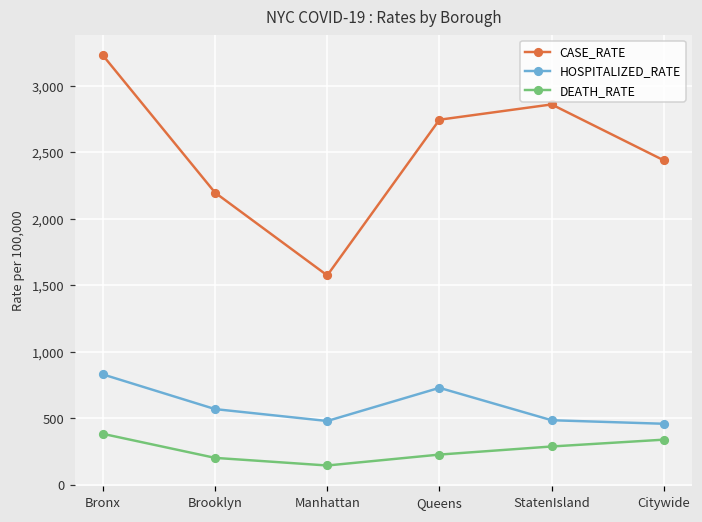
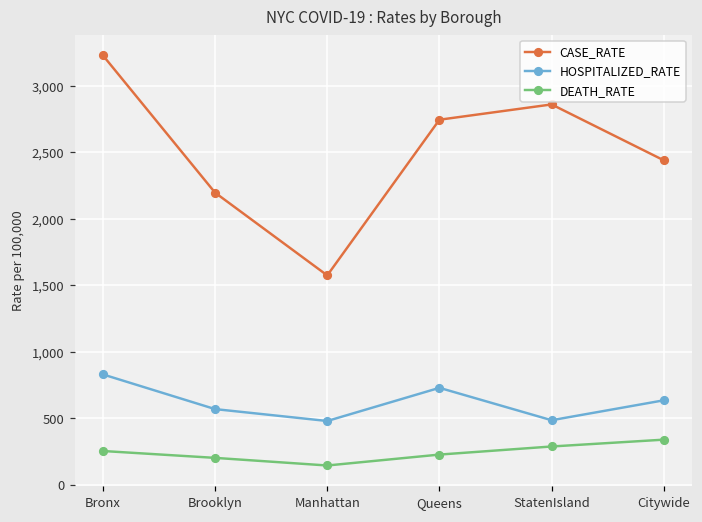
DEATH_RATE, Bronx: 380 -> 250
HOSPITALIZED_RATE, Citywide: 460 -> 640
